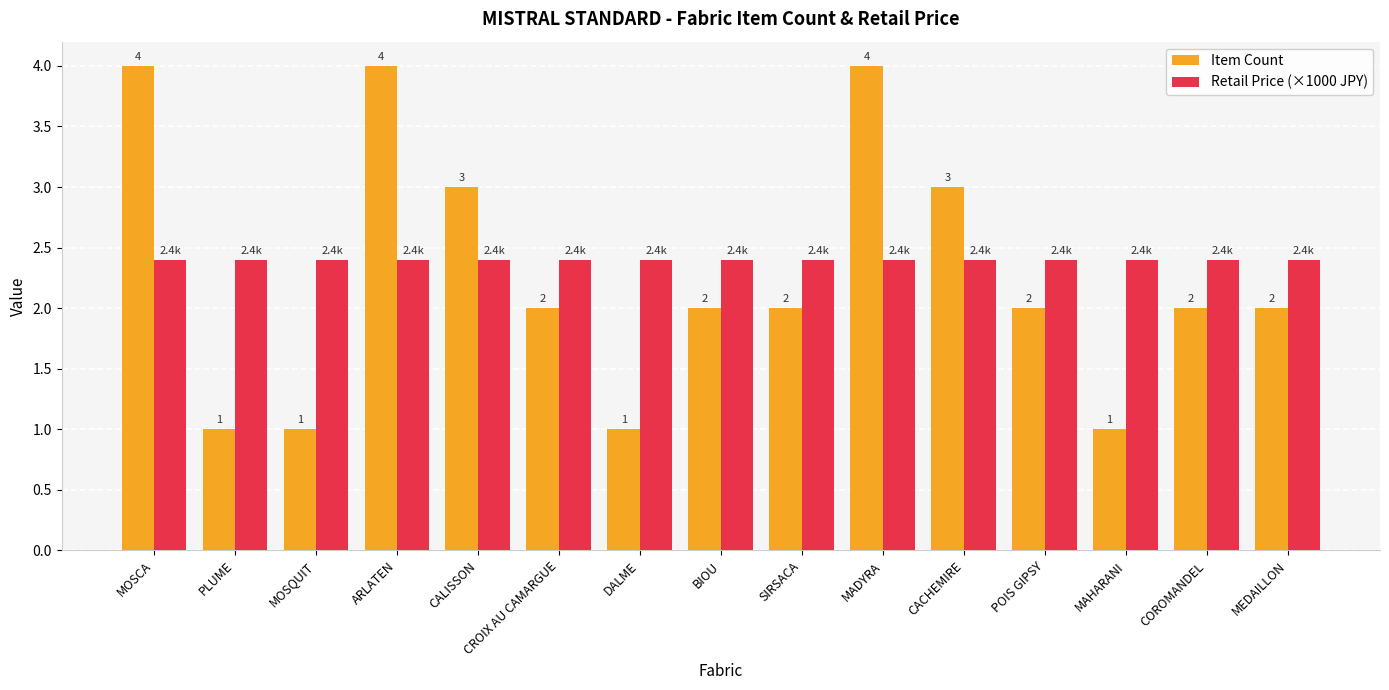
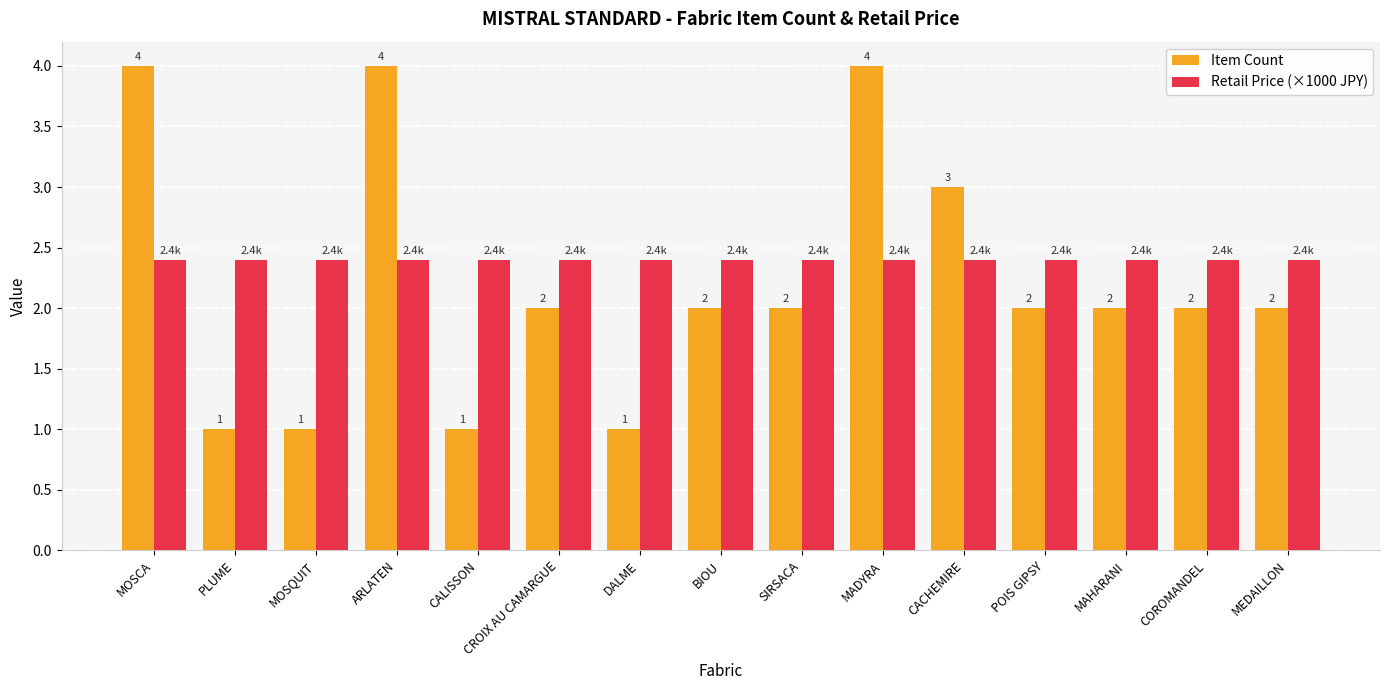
Item Count, CALISSON: 3 -> 1
Item Count, MAHARANI: 1 -> 2
